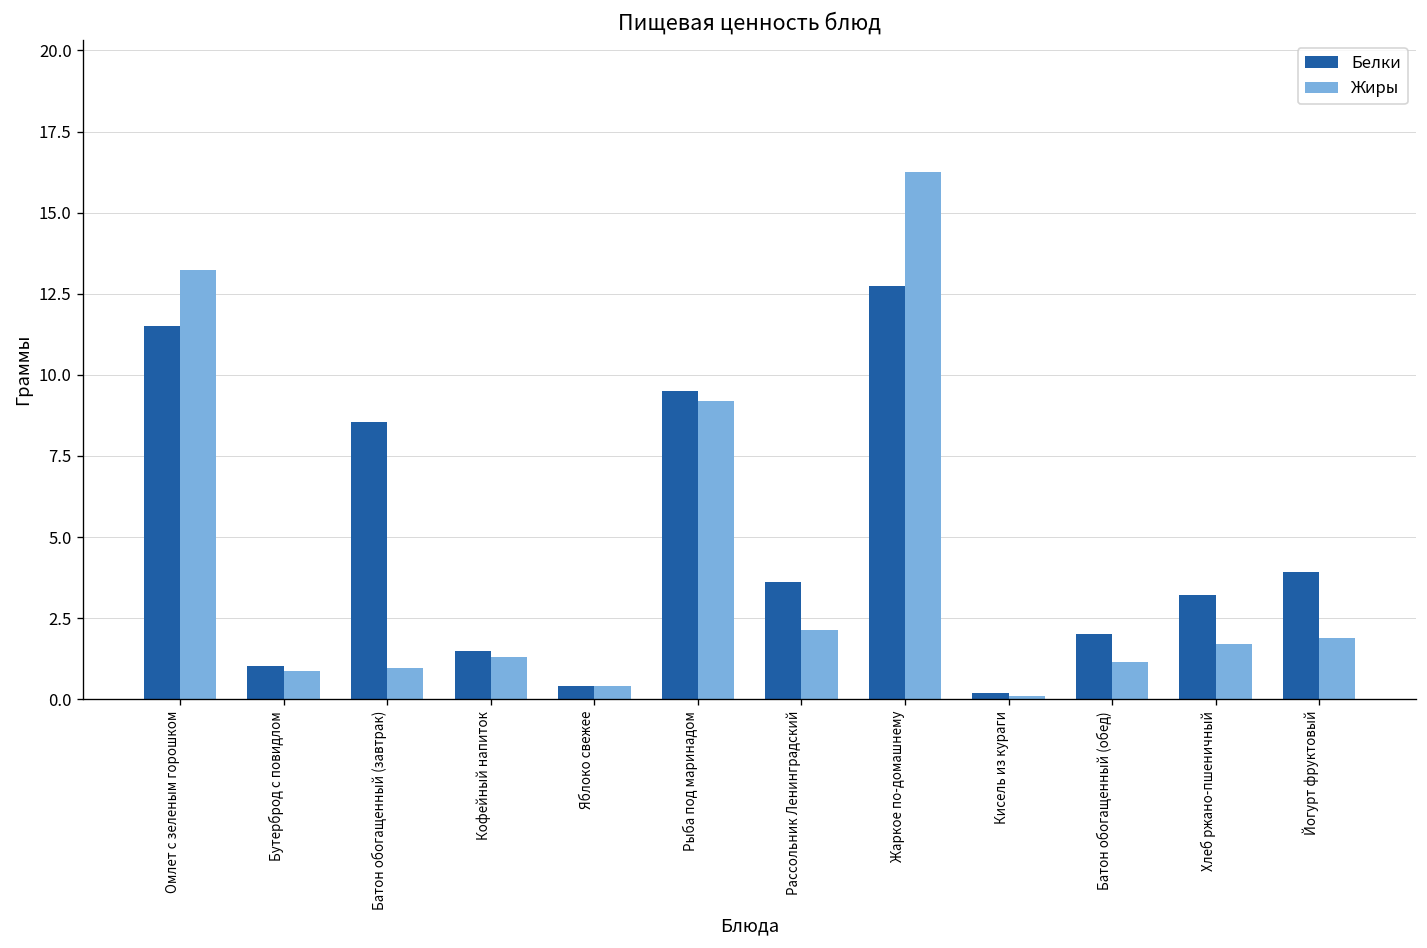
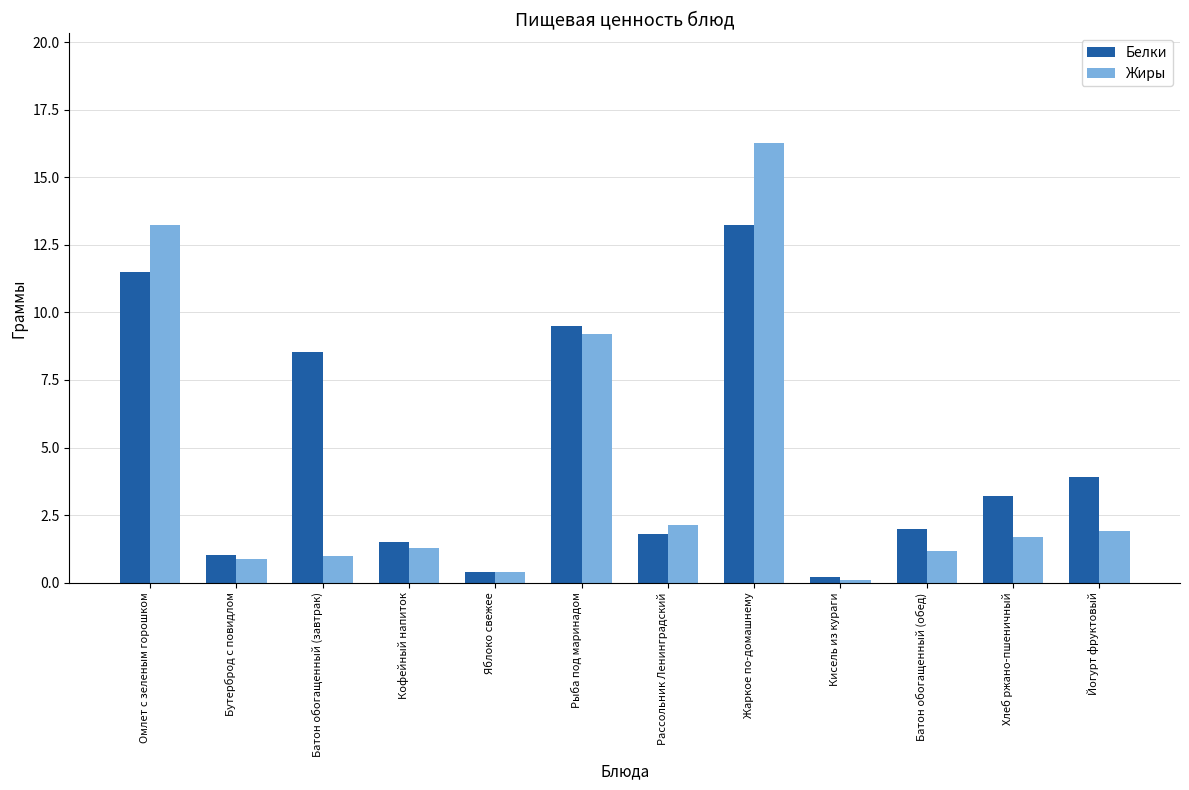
Белки, Рассольник Ленинградский: 3.6 -> 1.8
Белки, Жаркое по-домашнему: 12.7 -> 13.3
